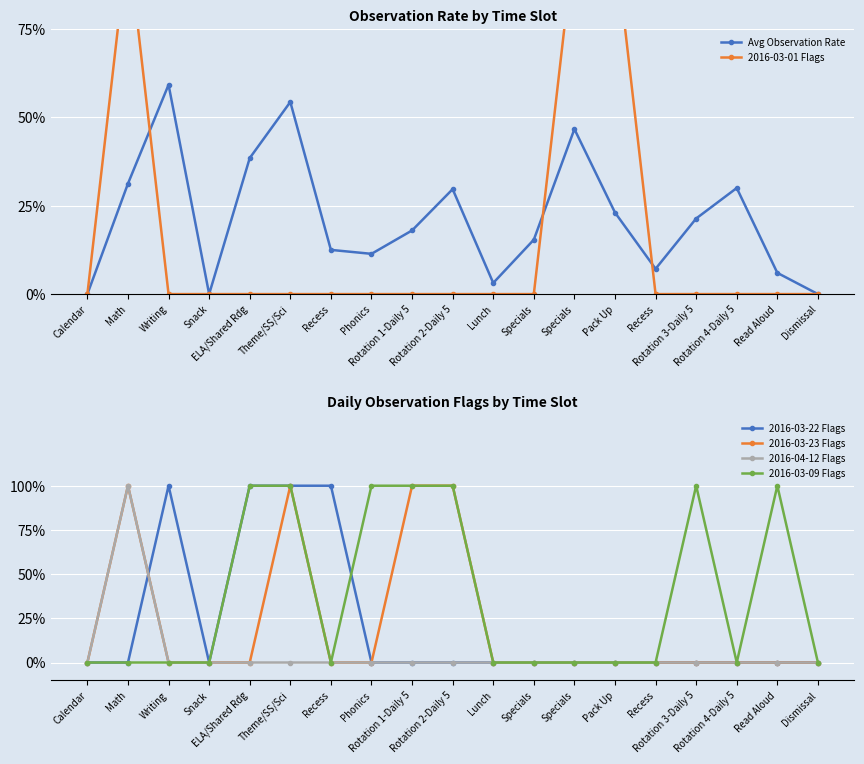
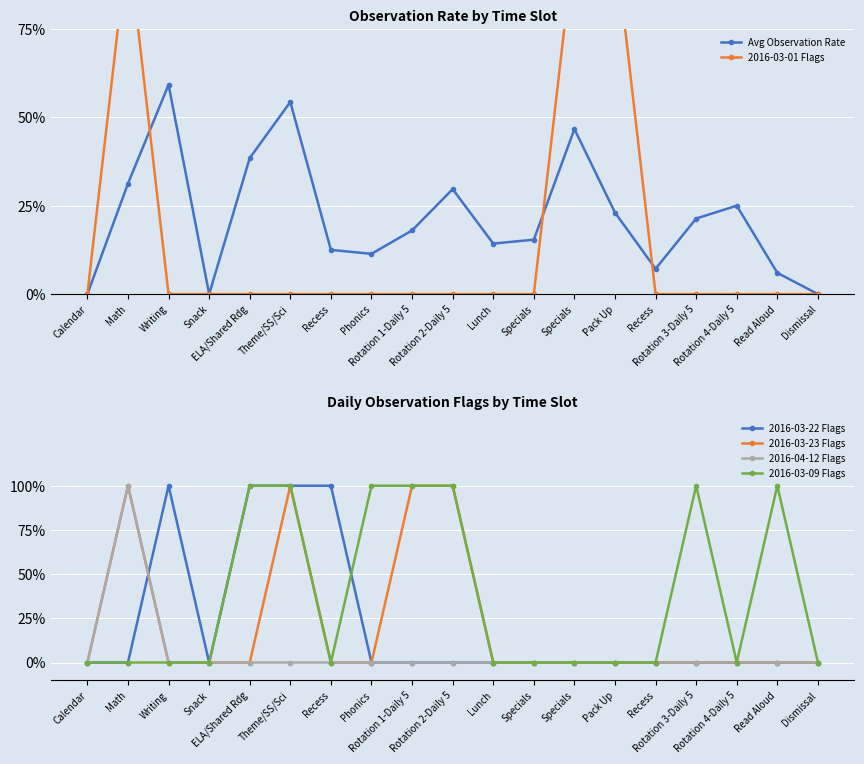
Observation Rate by Time Slot, Avg Observation Rate, Lunch: 3% -> 14%
Observation Rate by Time Slot, Avg Observation Rate, Rotation 4-Daily 5: 30% -> 25%
